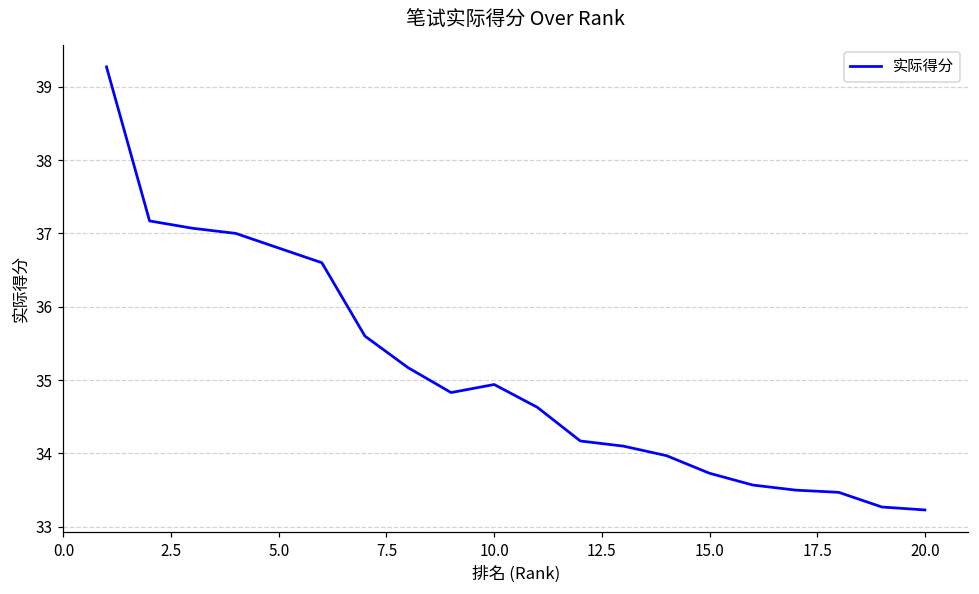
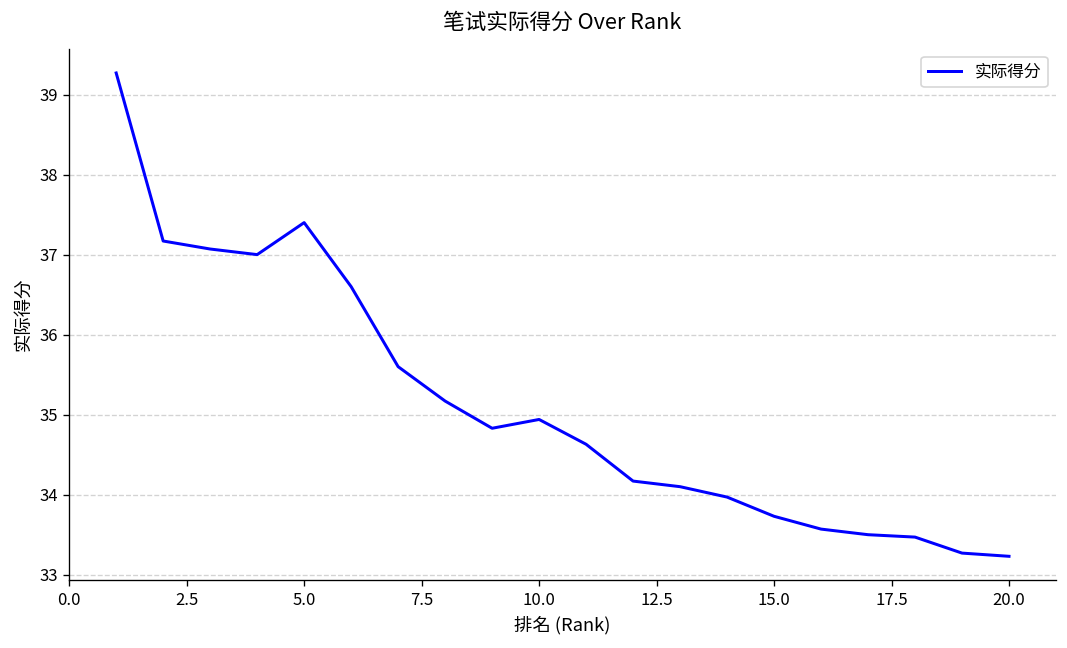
5.0: 36.8 -> 37.4
